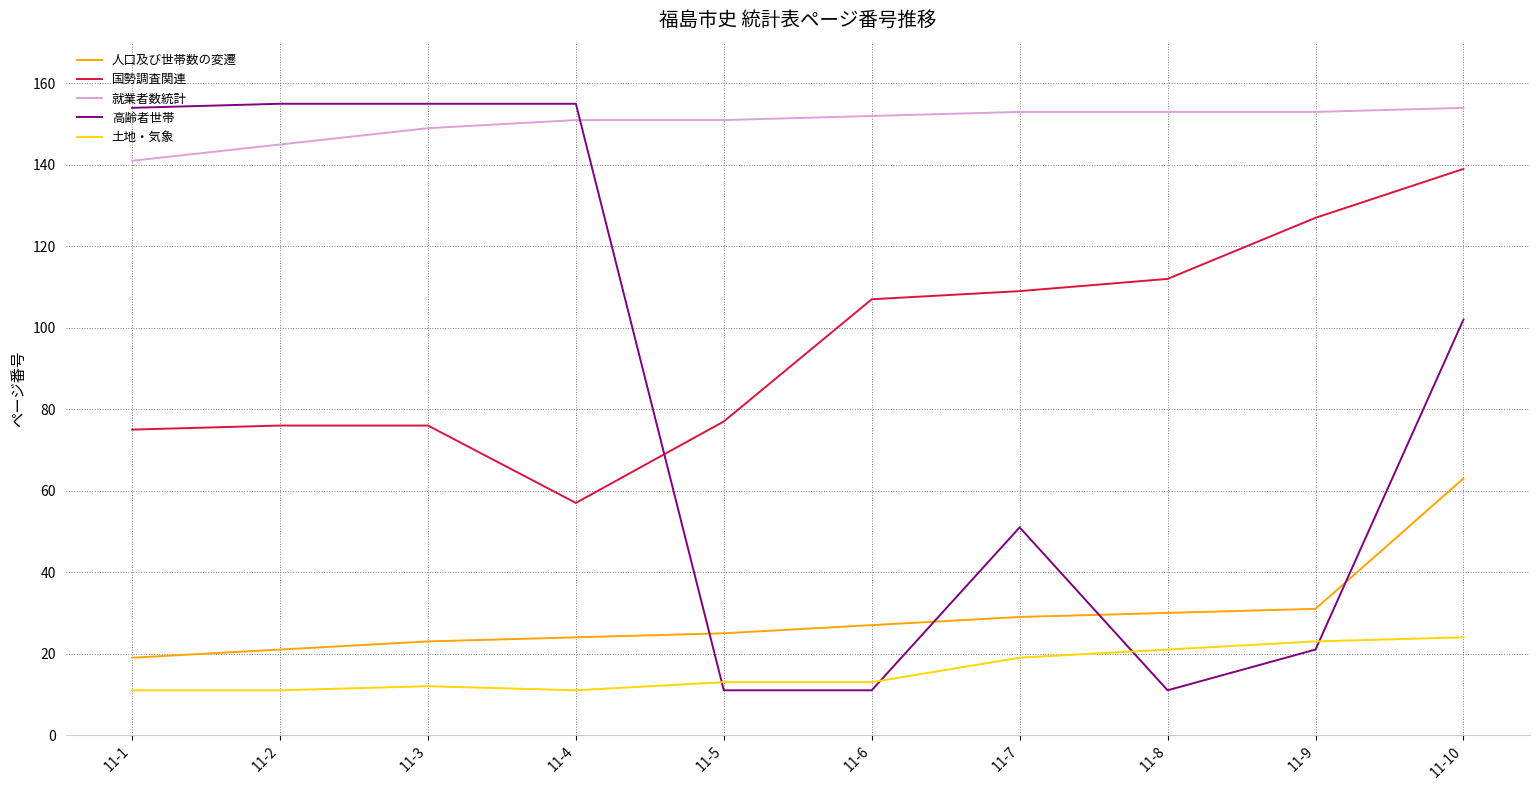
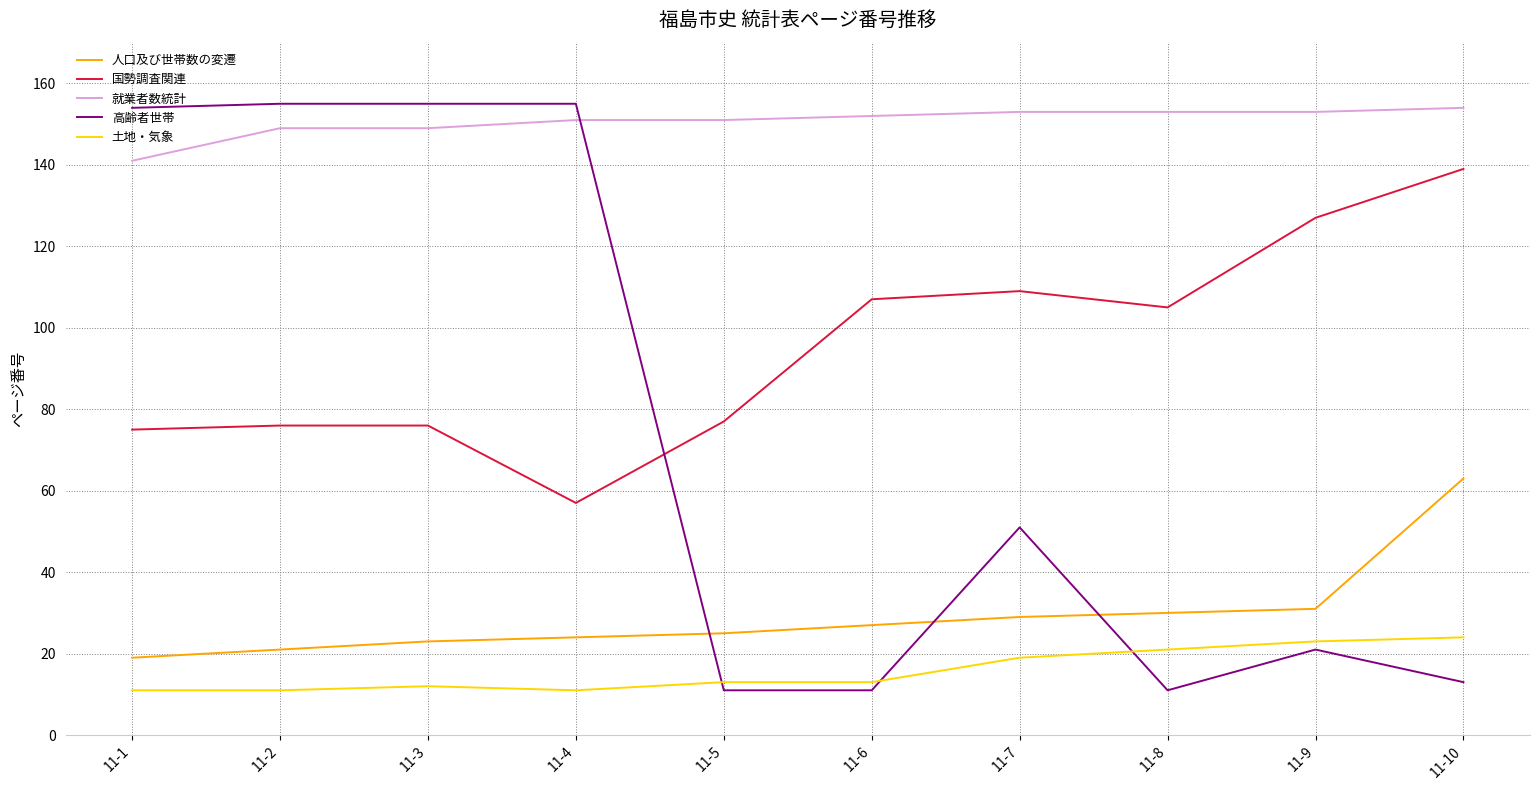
就業者数統計, 11-2: 145 -> 149
国勢調査関連, 11-8: 112 -> 105
高齢者世帯, 11-10: 102 -> 13
